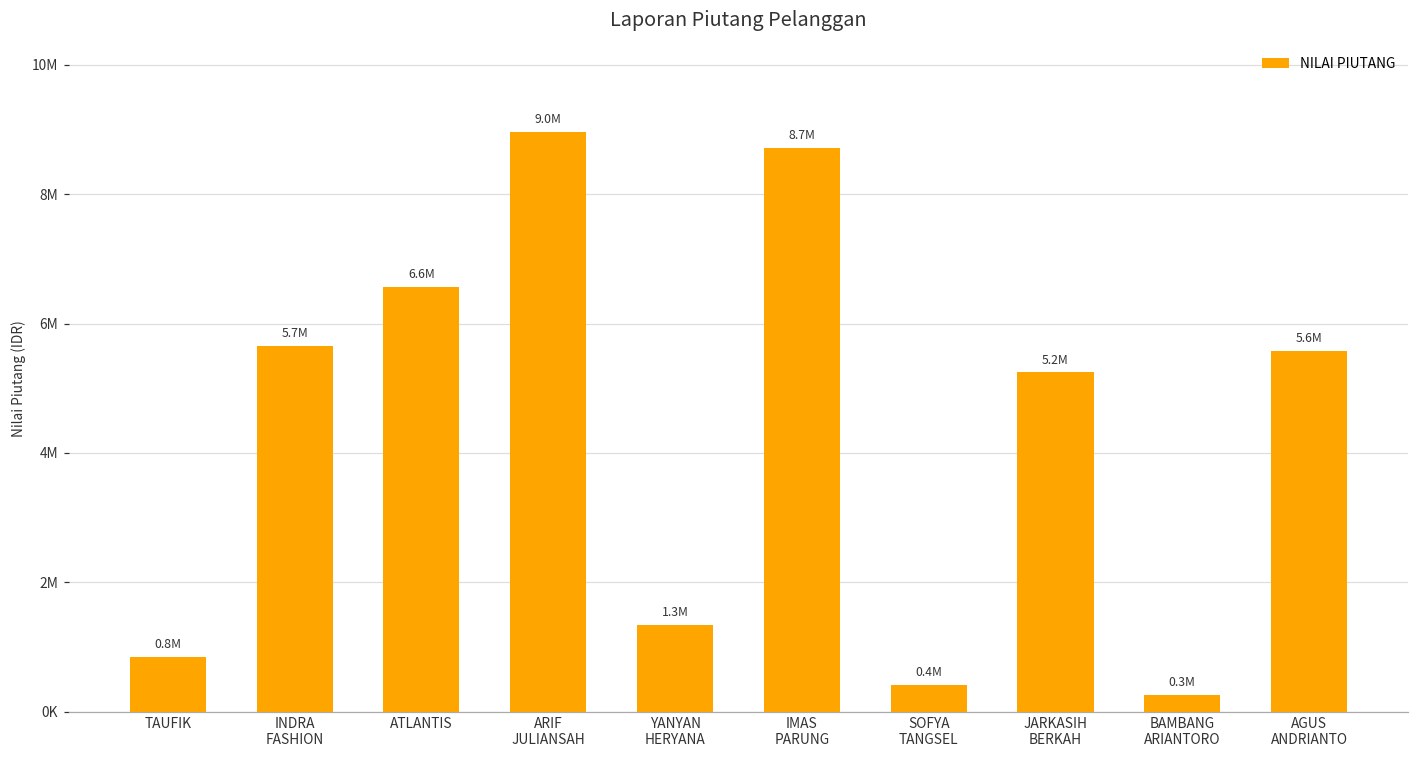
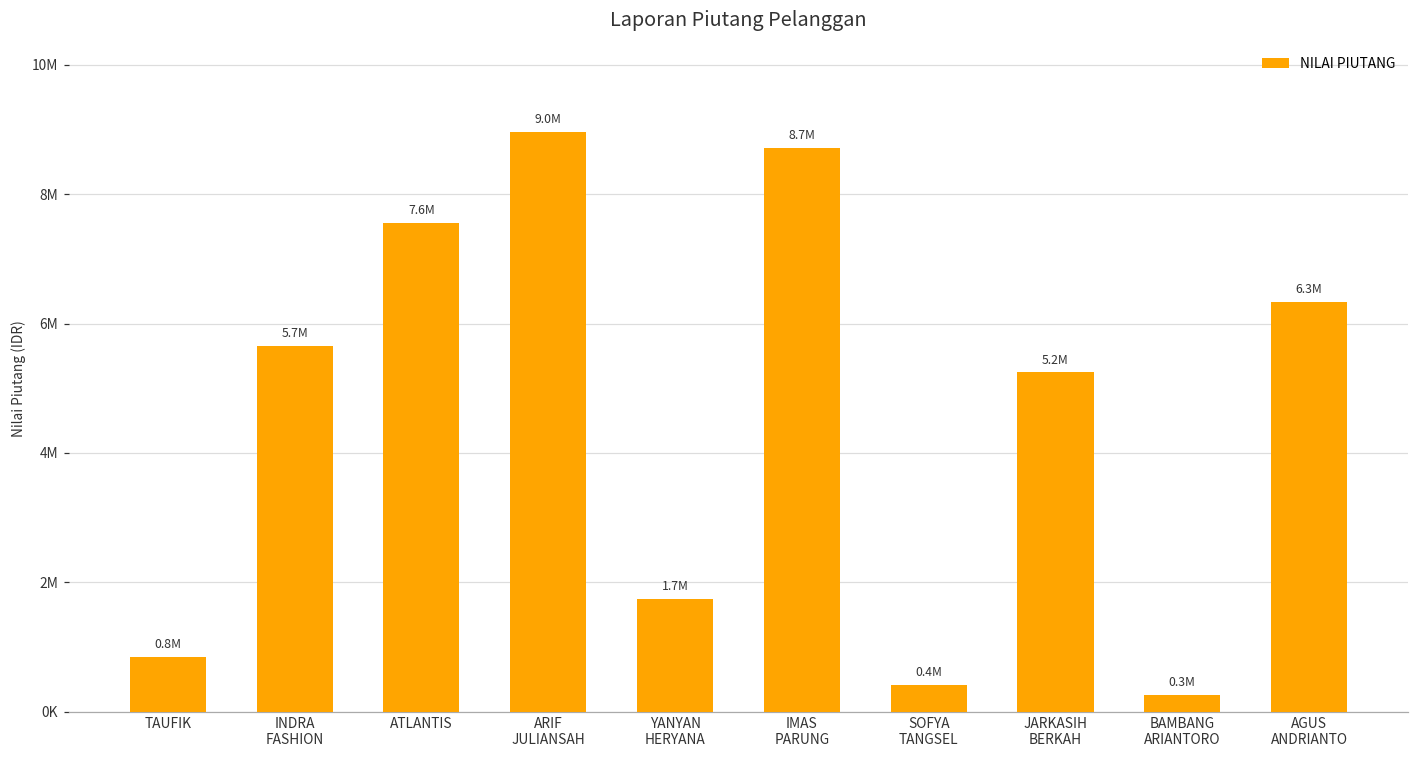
ATLANTIS: 6.6M -> 7.6M
YANYAN HERYANA: 1.3M -> 1.7M
AGUS ANDRIANTO: 5.6M -> 6.3M
